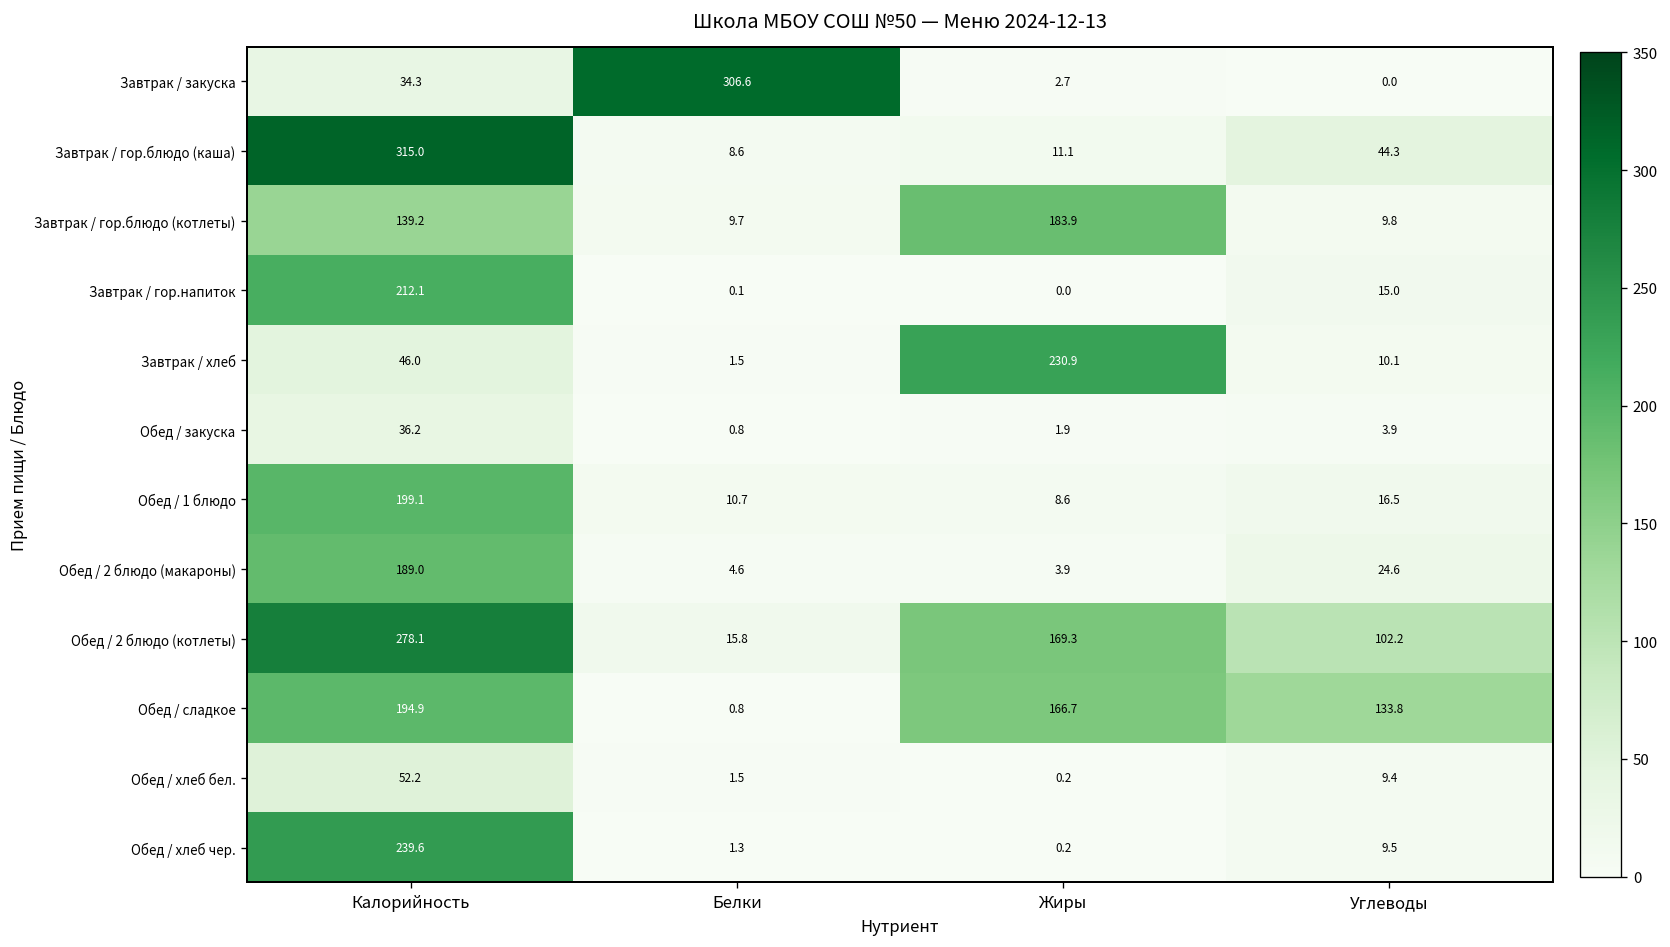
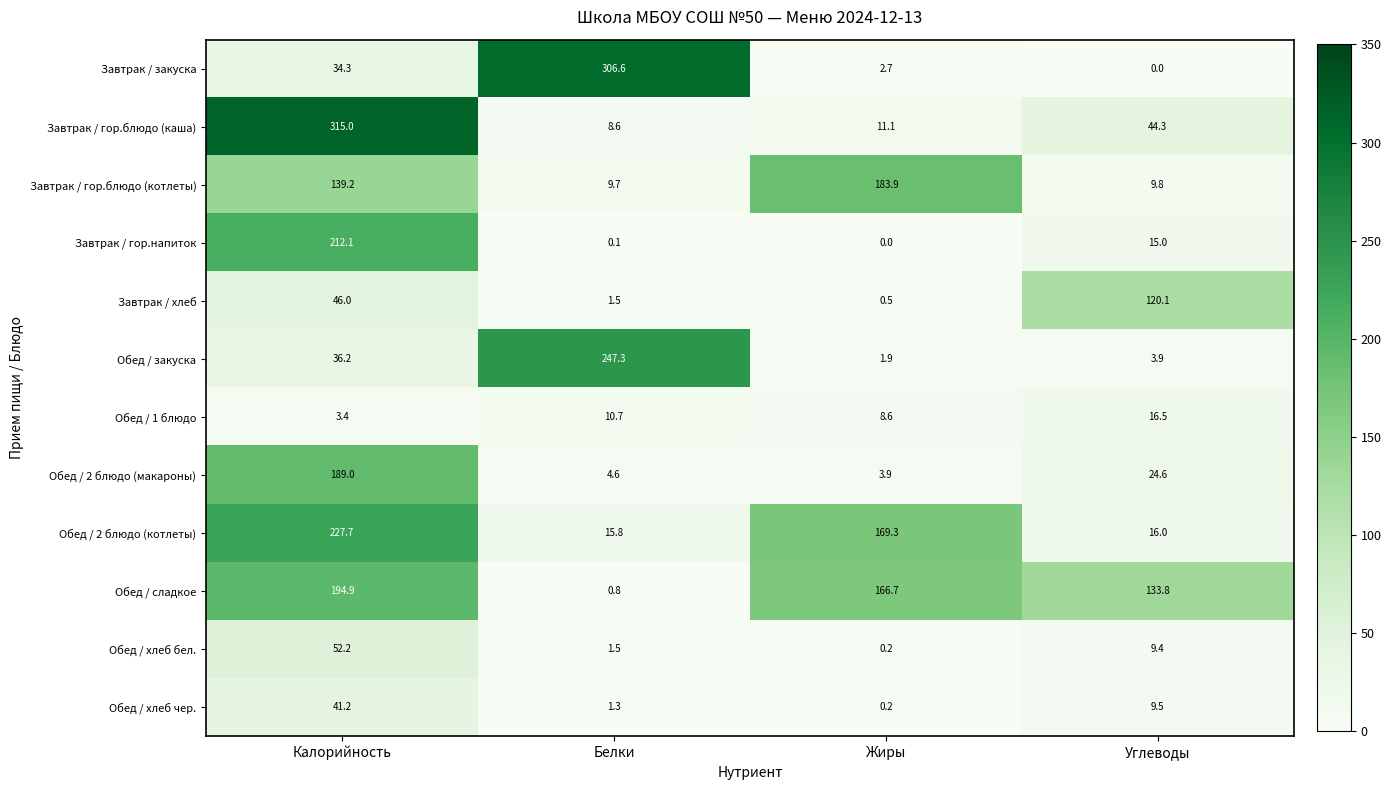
Завтрак / хлеб, Жиры: 230.9 -> 0.5
Завтрак / хлеб, Углеводы: 10.1 -> 120.1
Обед / закуска, Белки: 0.8 -> 247.3
Обед / 1 блюдо, Калорийность: 199.1 -> 3.4
Обед / 2 блюдо (котлеты), Калорийность: 278.1 -> 227.7
Обед / 2 блюдо (котлеты), Углеводы: 102.2 -> 16.0
Обед / хлеб чер., Калорийность: 239.6 -> 41.2
